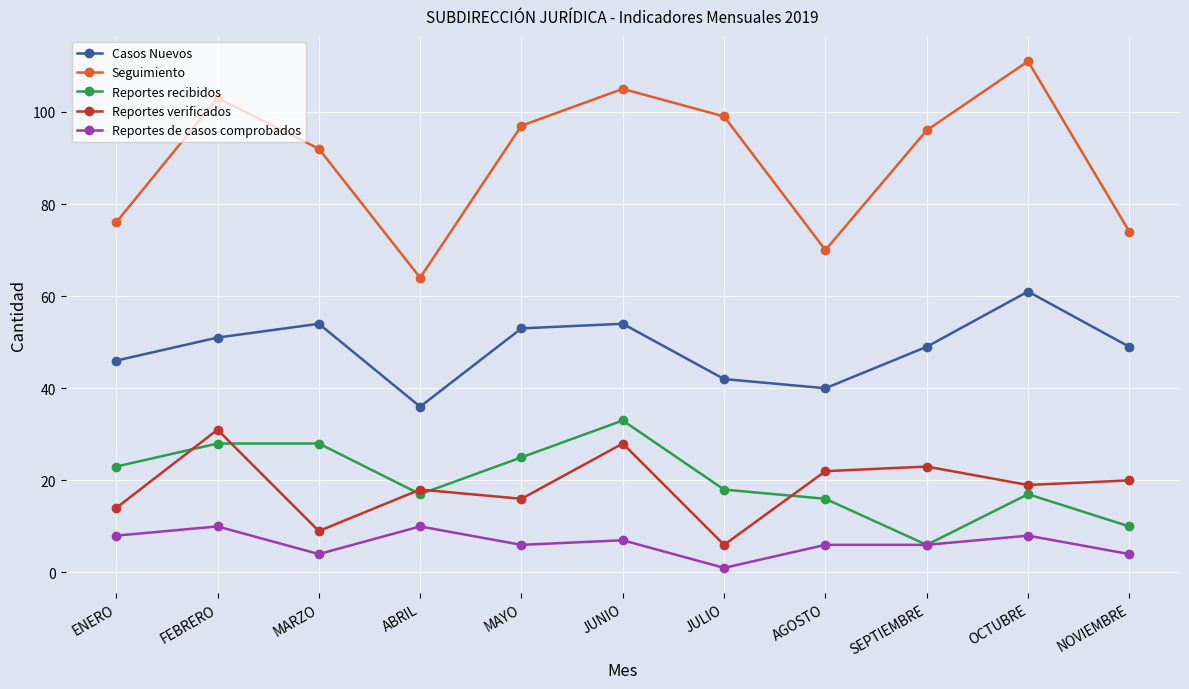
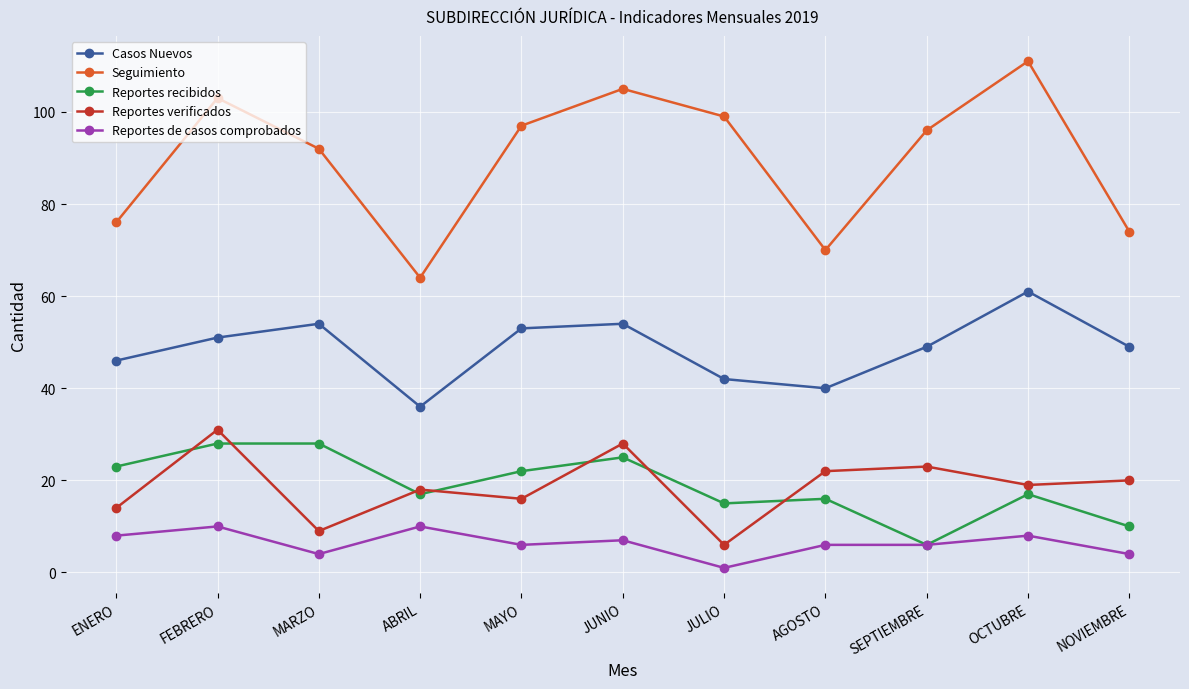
Reportes recibidos, MAYO: 25 -> 22
Reportes recibidos, JUNIO: 33 -> 25
Reportes recibidos, JULIO: 18 -> 15
